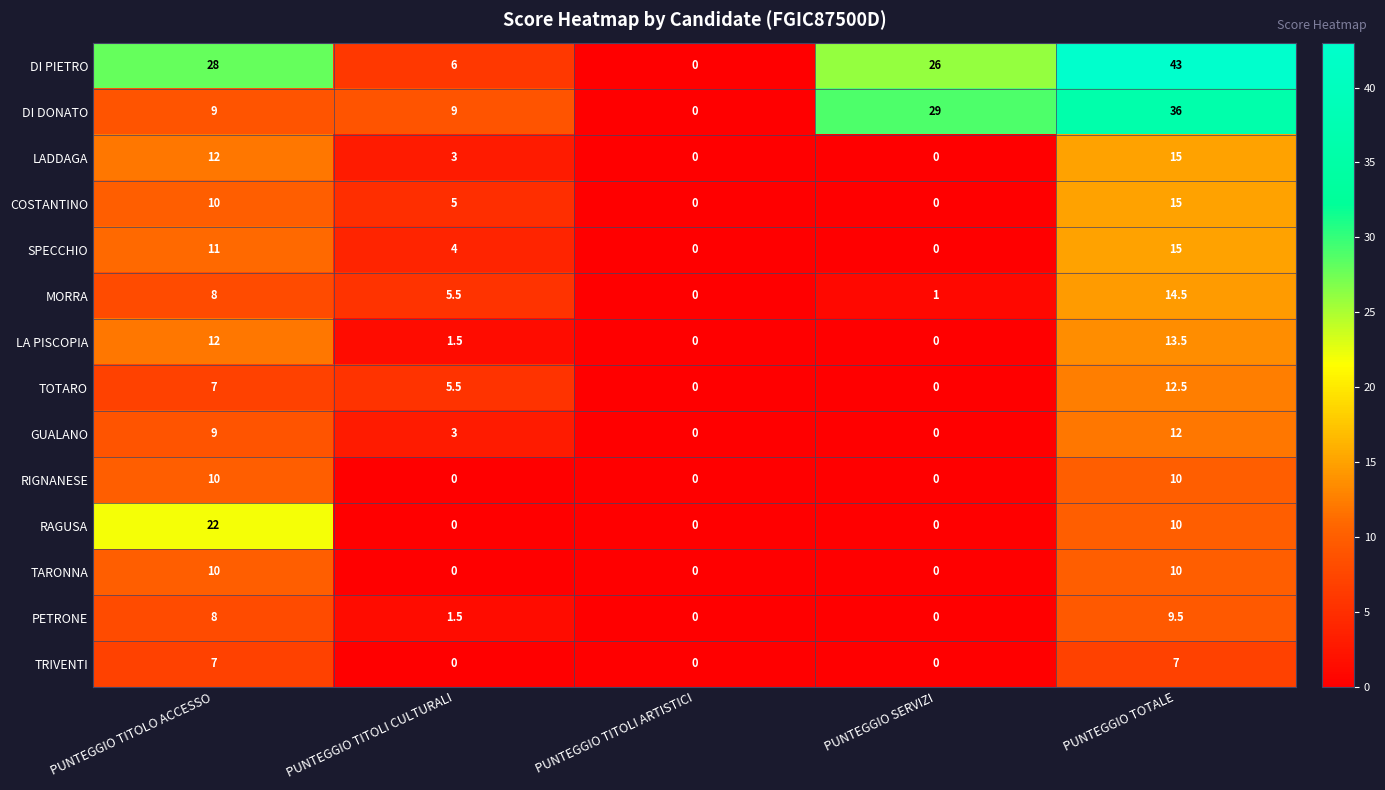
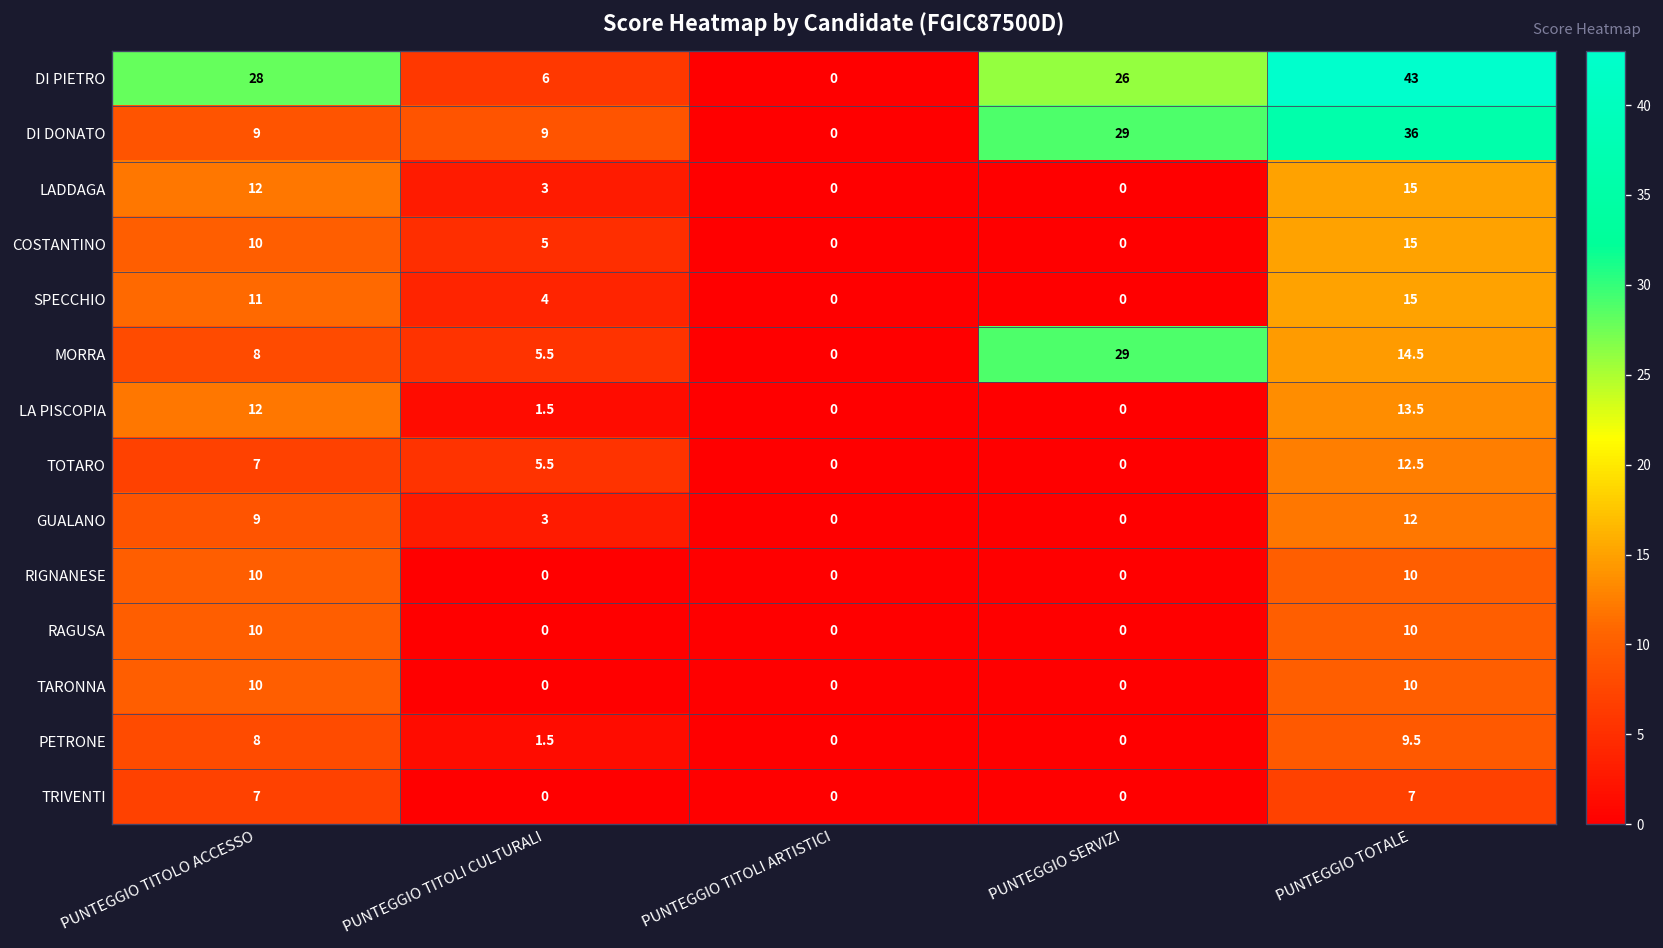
MORRA, PUNTEGGIO SERVIZI: 1 -> 29
RAGUSA, PUNTEGGIO TITOLO ACCESSO: 22 -> 10
